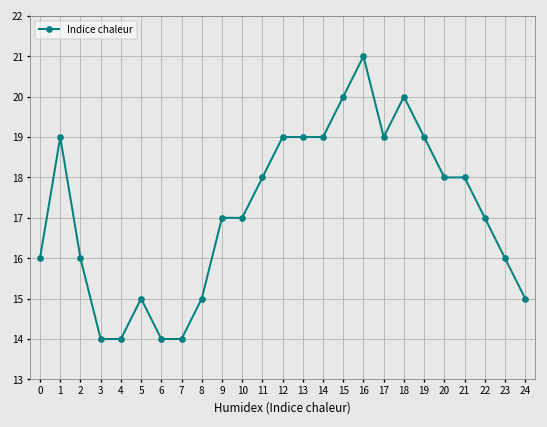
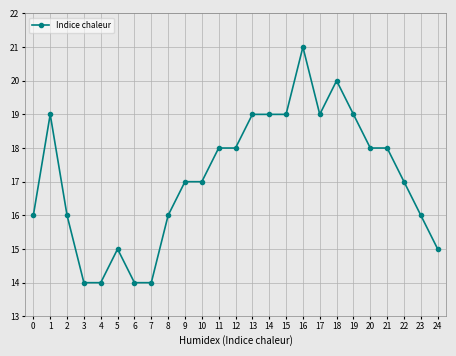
8: 15 -> 16
12: 19 -> 18
15: 20 -> 19
